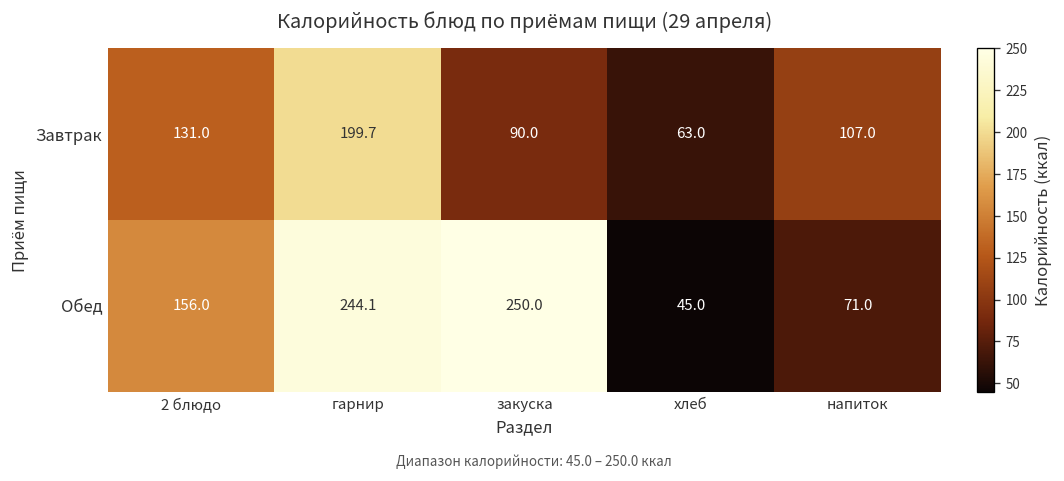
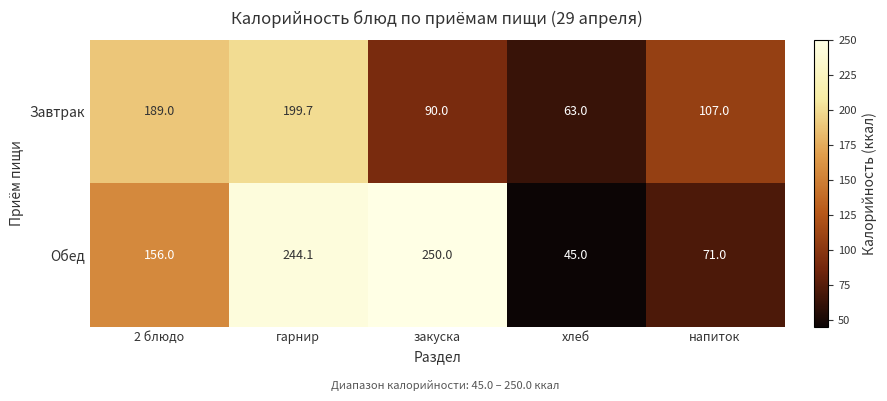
Завтрак, 2 блюдо: 131.0 -> 189.0
